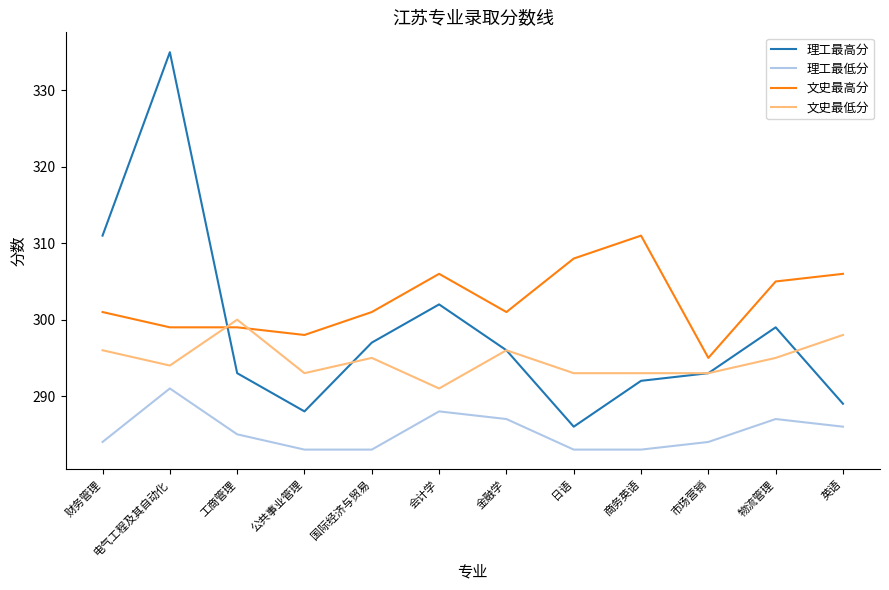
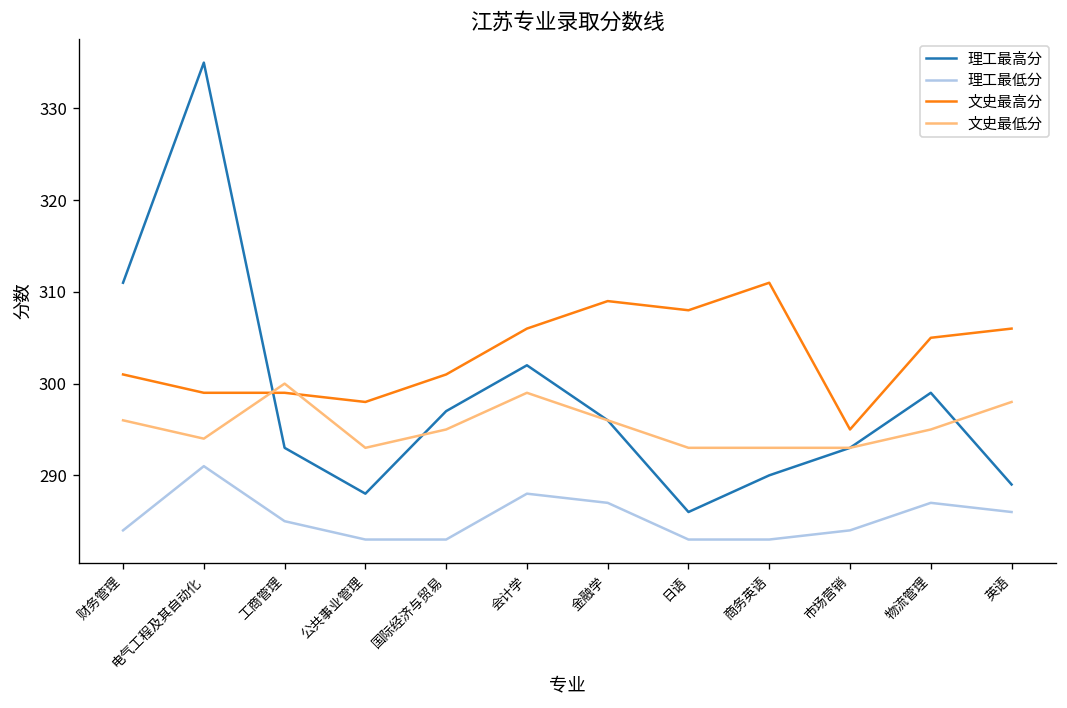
文史最低分, 会计学: 291 -> 299
文史最高分, 金融学: 301 -> 309
理工最高分, 商务英语: 292 -> 290
